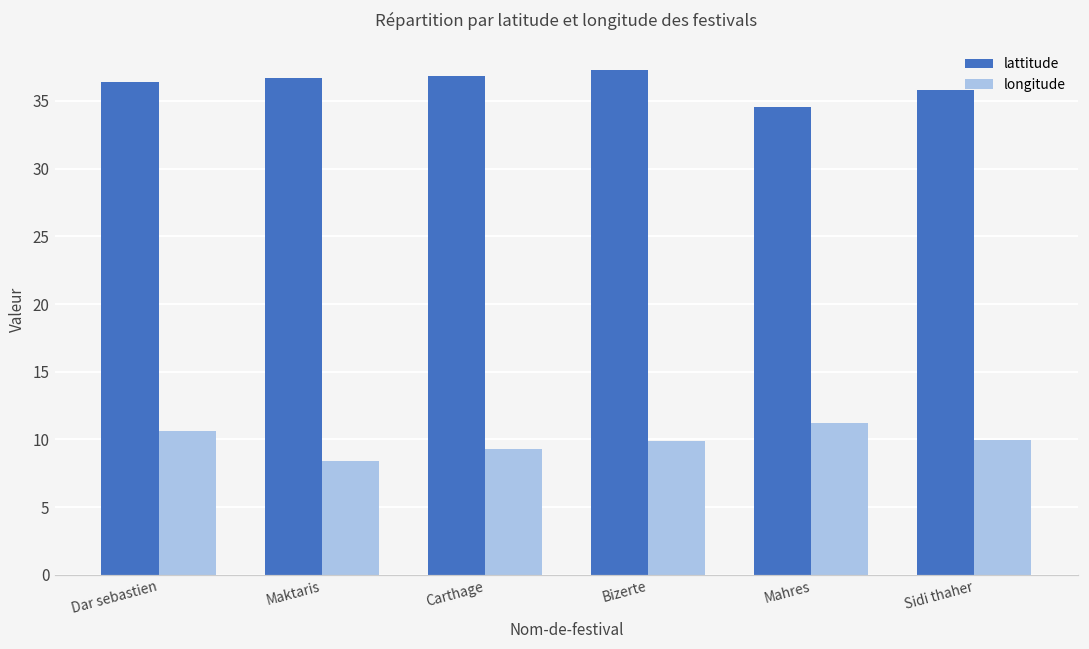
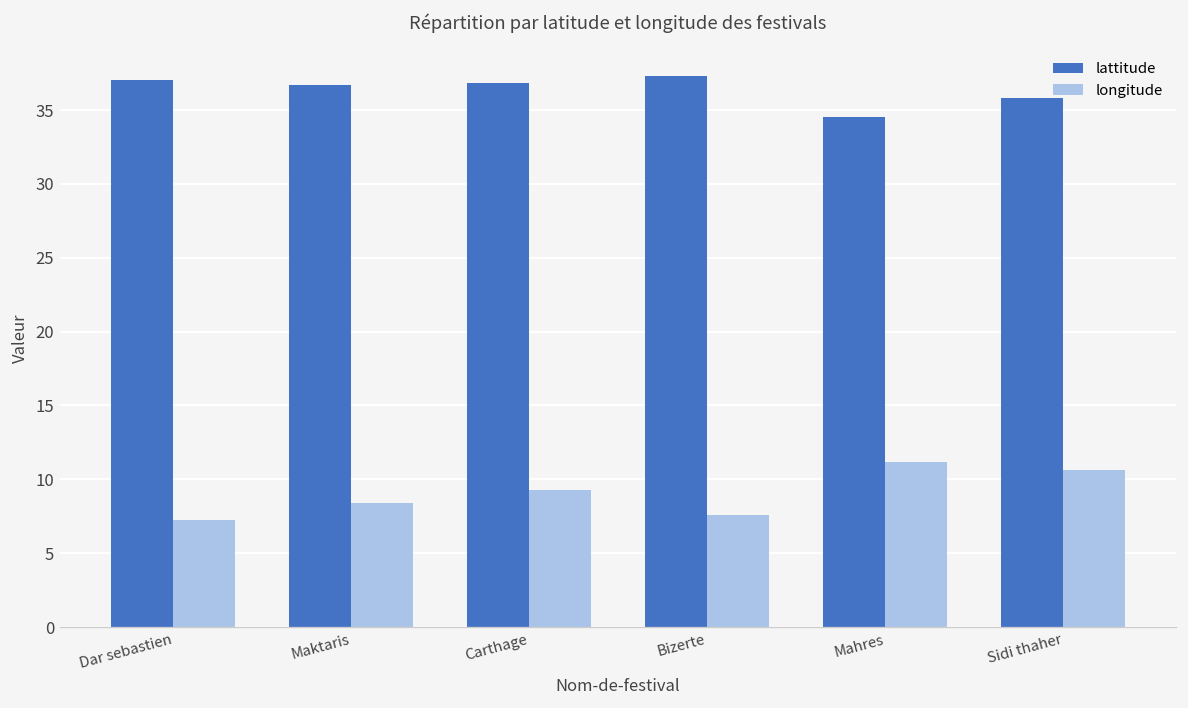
lattitude, Dar sebastien: 36.4 -> 37.1
longitude, Dar sebastien: 10.6 -> 7.2
longitude, Bizerte: 9.9 -> 7.6
longitude, Sidi thaher: 10.0 -> 10.6
